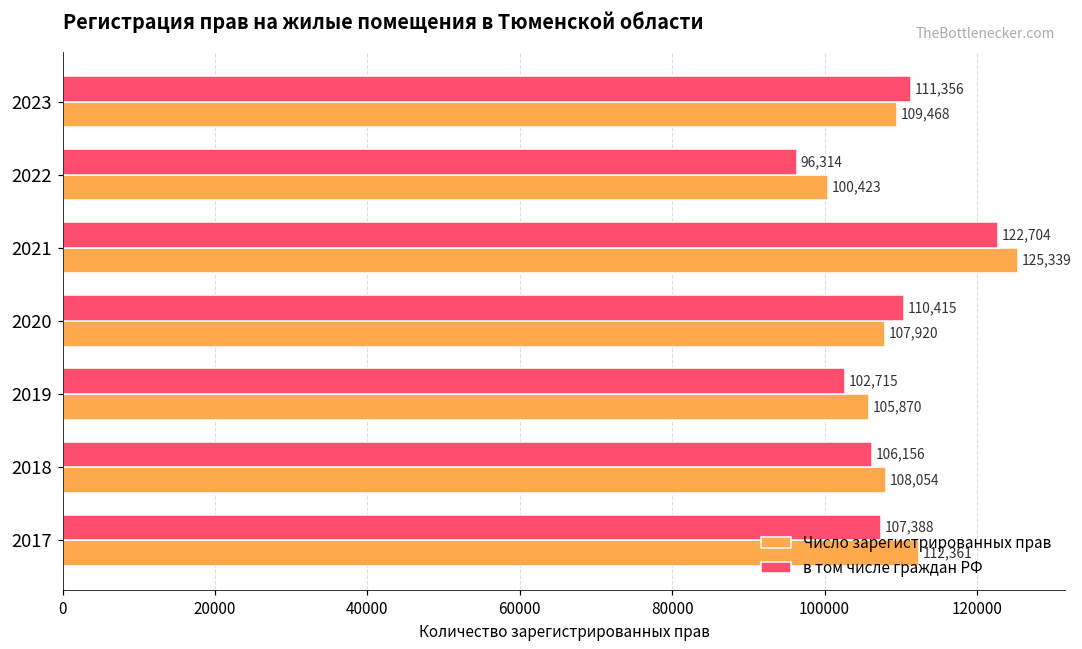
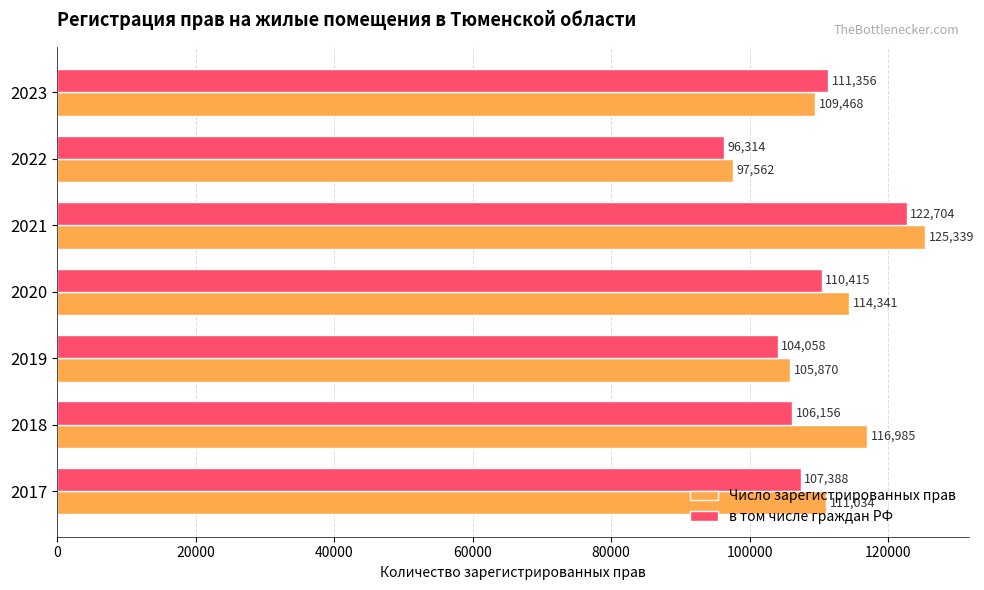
Число зарегистрированных прав, 2022: 100,423 -> 97,562
Число зарегистрированных прав, 2020: 107,920 -> 114,341
в том числе граждан РФ, 2019: 102,715 -> 104,058
Число зарегистрированных прав, 2018: 108,054 -> 116,985
Число зарегистрированных прав, 2017: 112,361 -> 111,034
